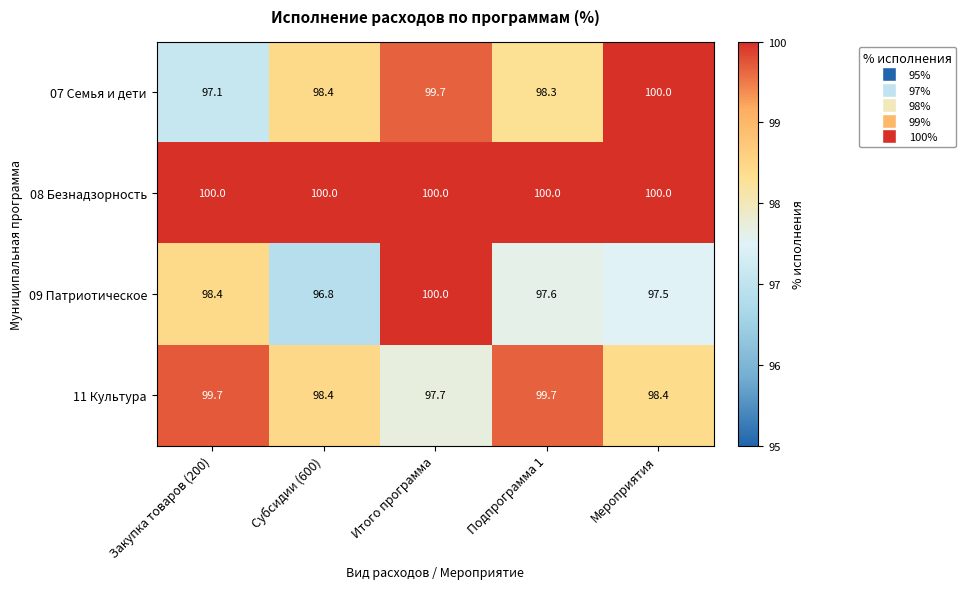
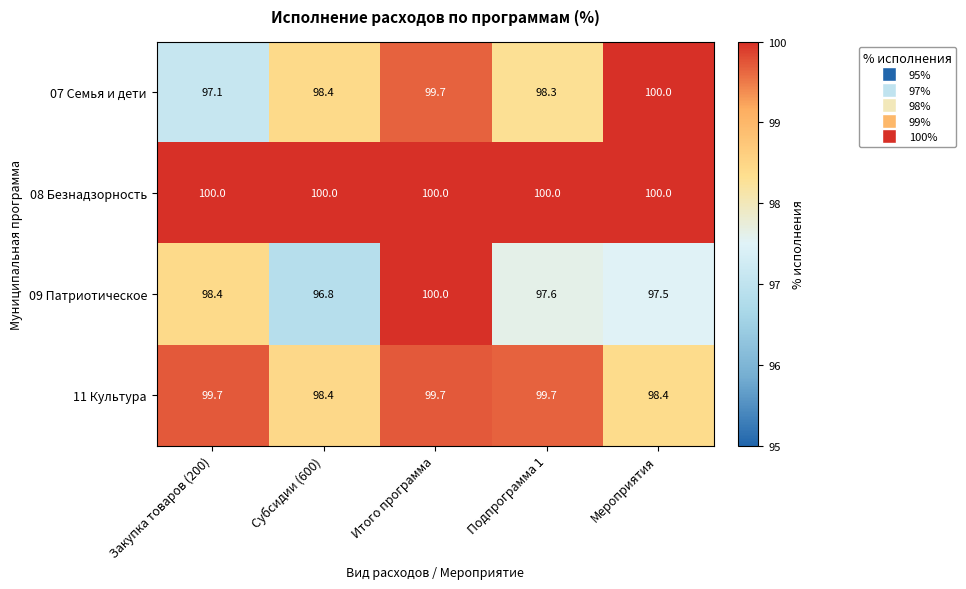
11 Культура, Итого программа: 97.7 -> 99.7
